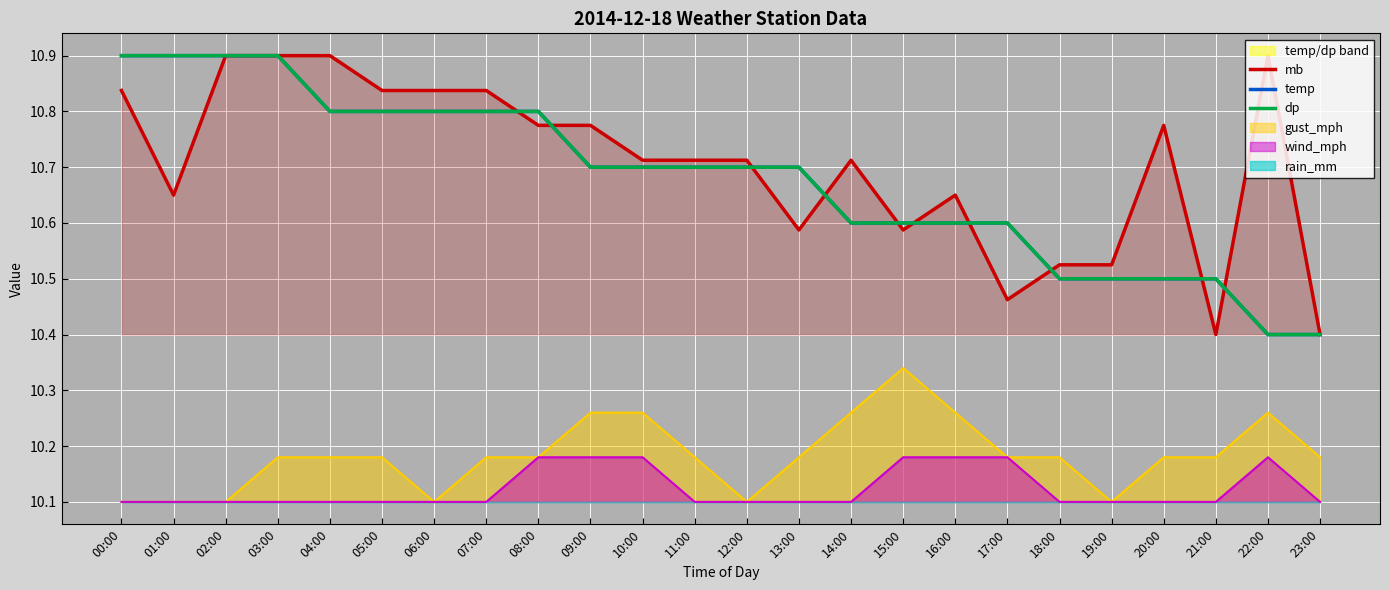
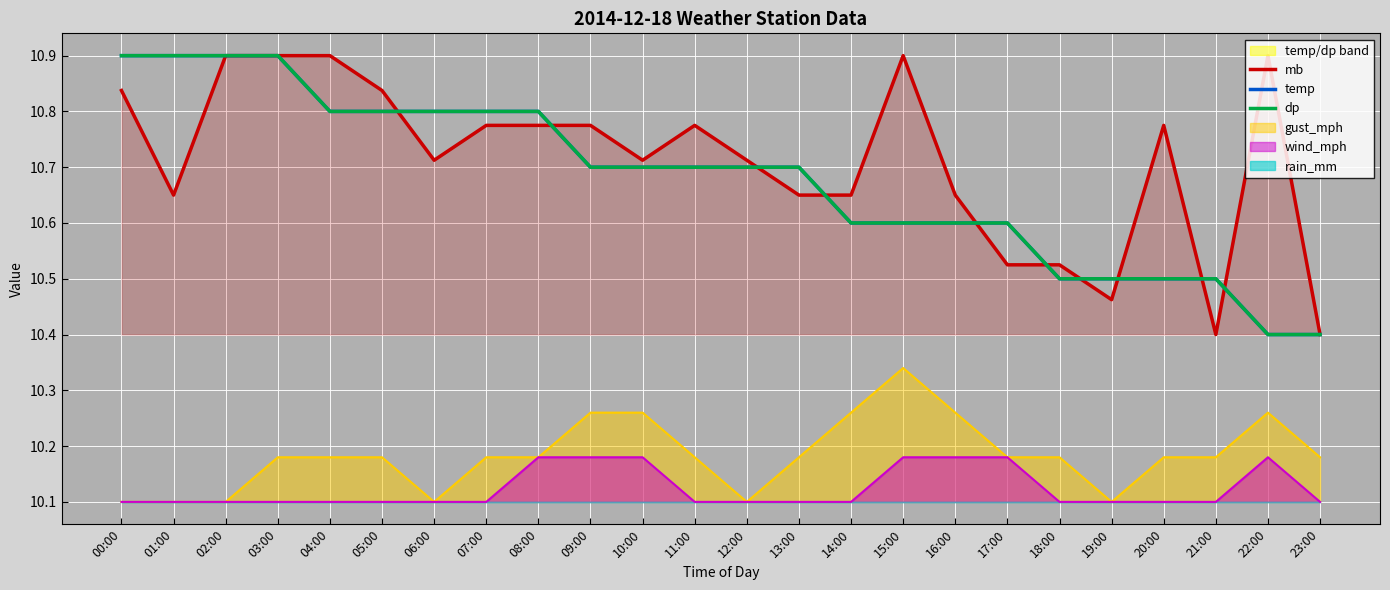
mb, 06:00: 10.84 -> 10.71
mb, 07:00: 10.84 -> 10.77
mb, 11:00: 10.71 -> 10.77
mb, 13:00: 10.59 -> 10.65
mb, 14:00: 10.71 -> 10.65
mb, 15:00: 10.59 -> 10.90
mb, 17:00: 10.46 -> 10.53
mb, 19:00: 10.53 -> 10.46
